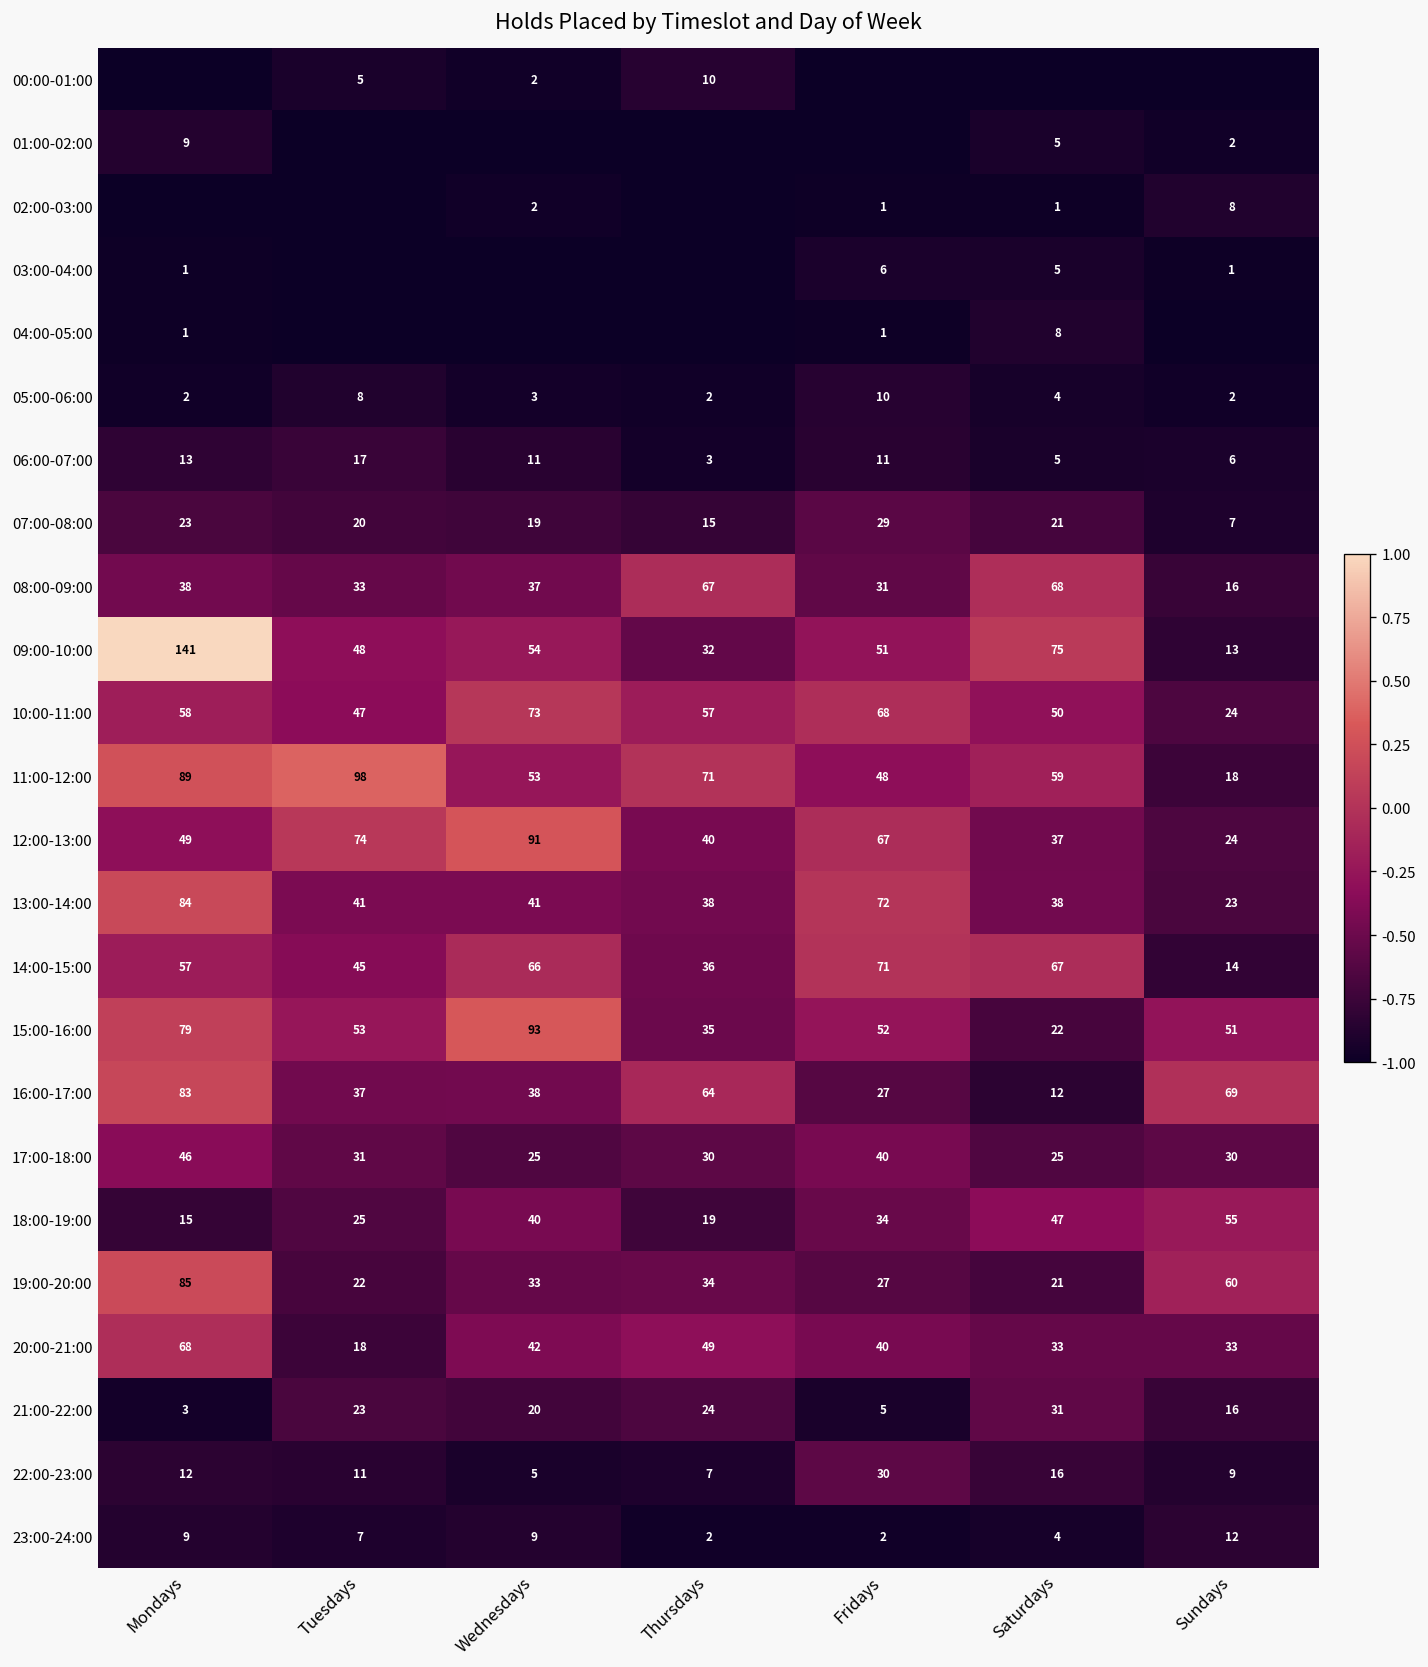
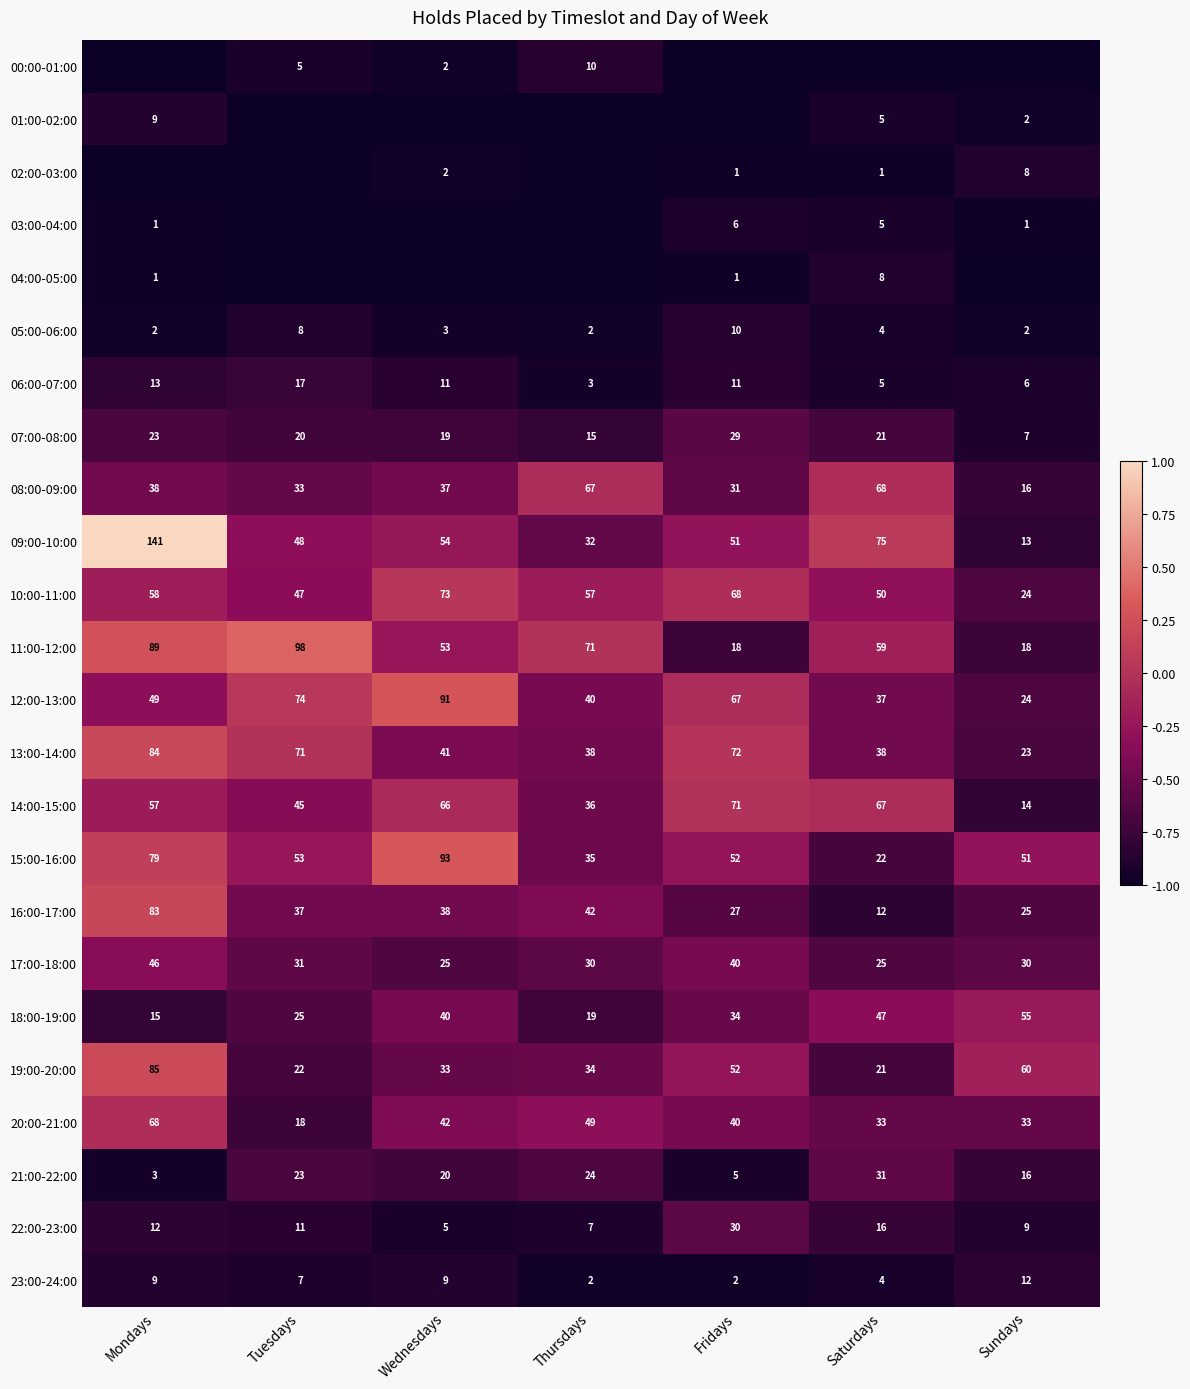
11:00-12:00, Fridays: 48 -> 18
13:00-14:00, Tuesdays: 41 -> 71
16:00-17:00, Thursdays: 64 -> 42
16:00-17:00, Sundays: 69 -> 25
19:00-20:00, Fridays: 27 -> 52
